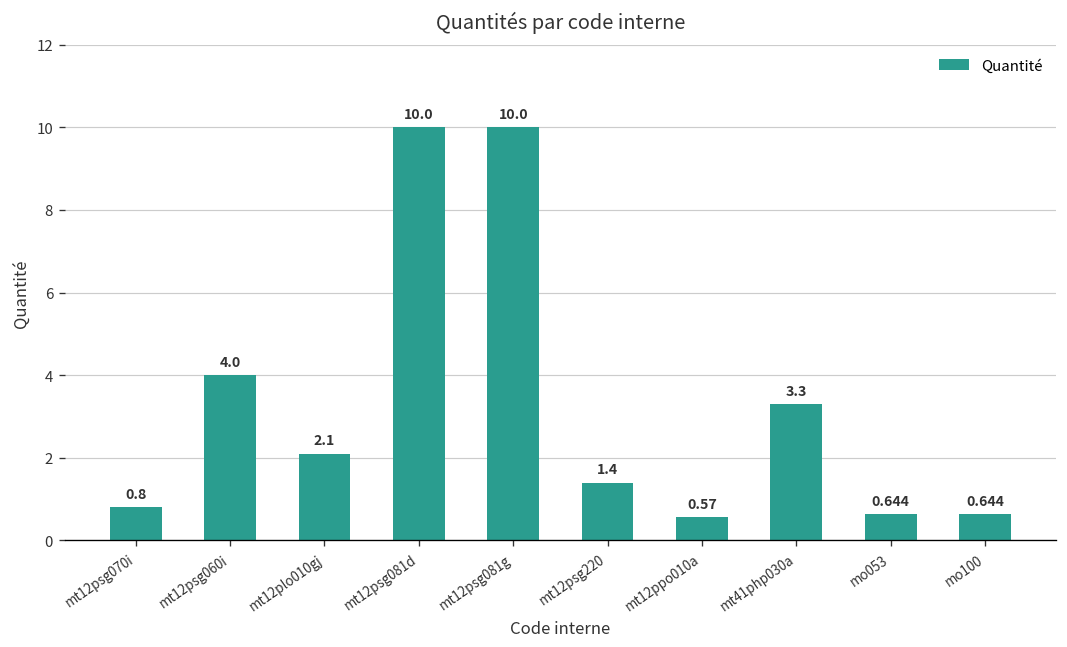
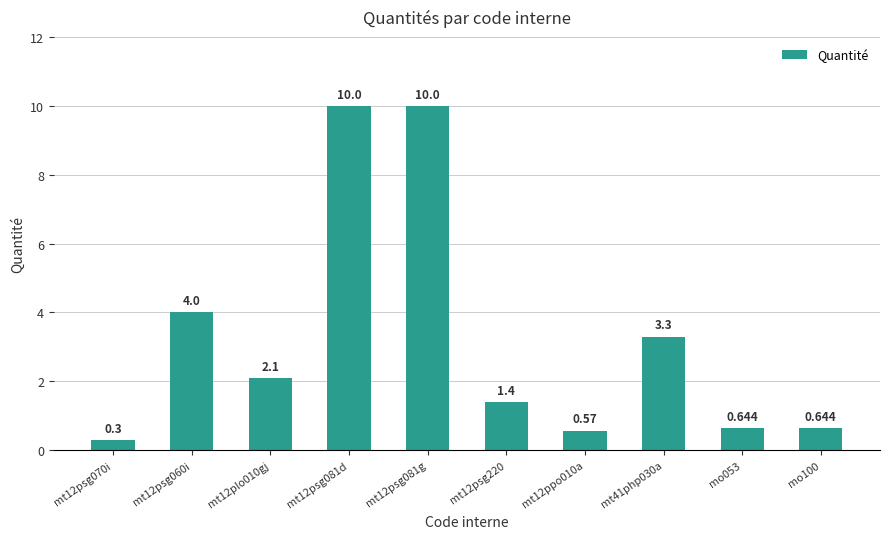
mt12psg070i: 0.8 -> 0.3
